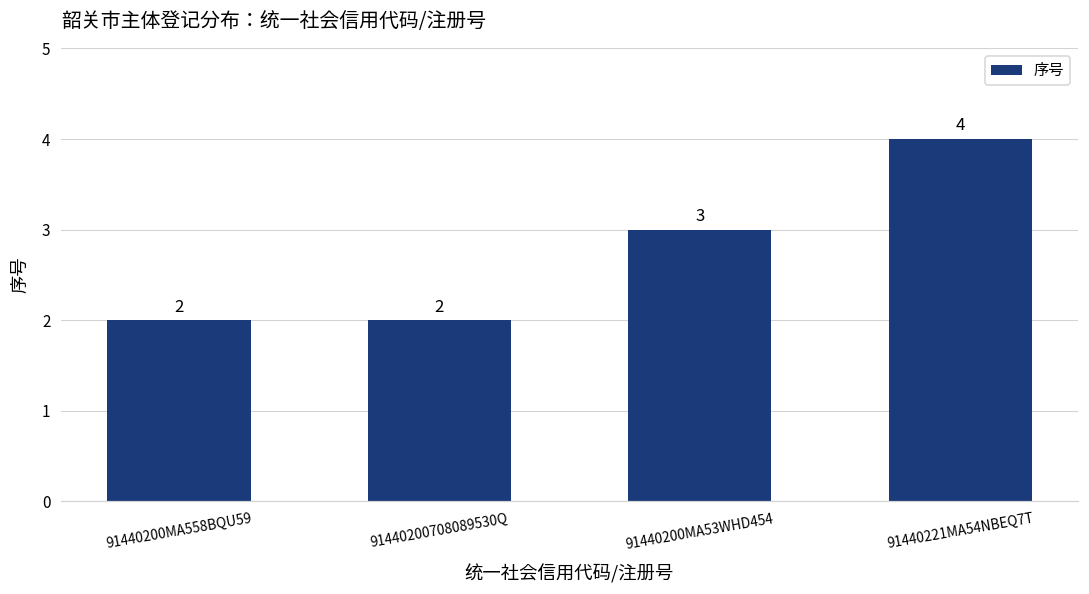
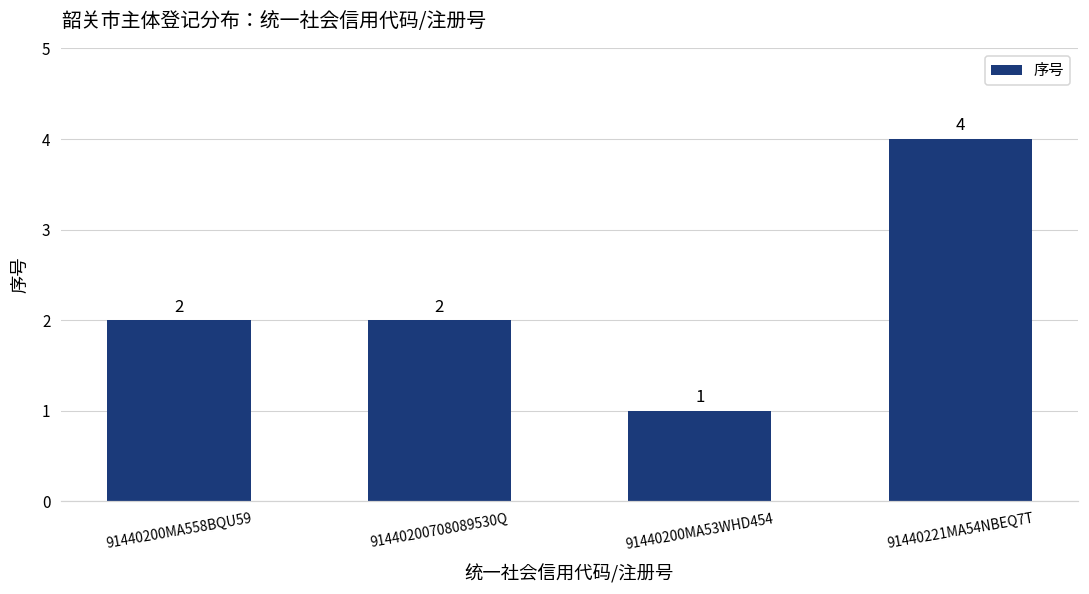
91440200MA53WHD454: 3 -> 1
